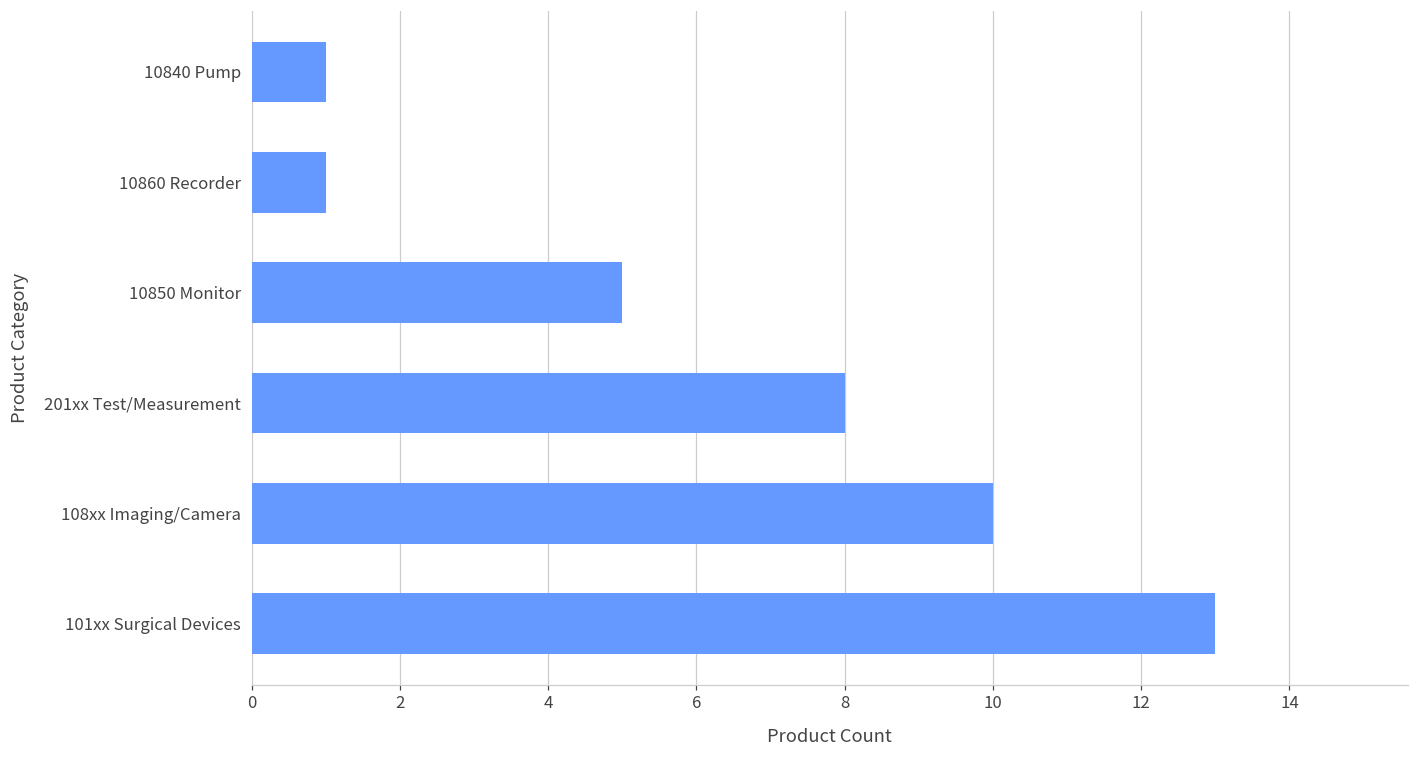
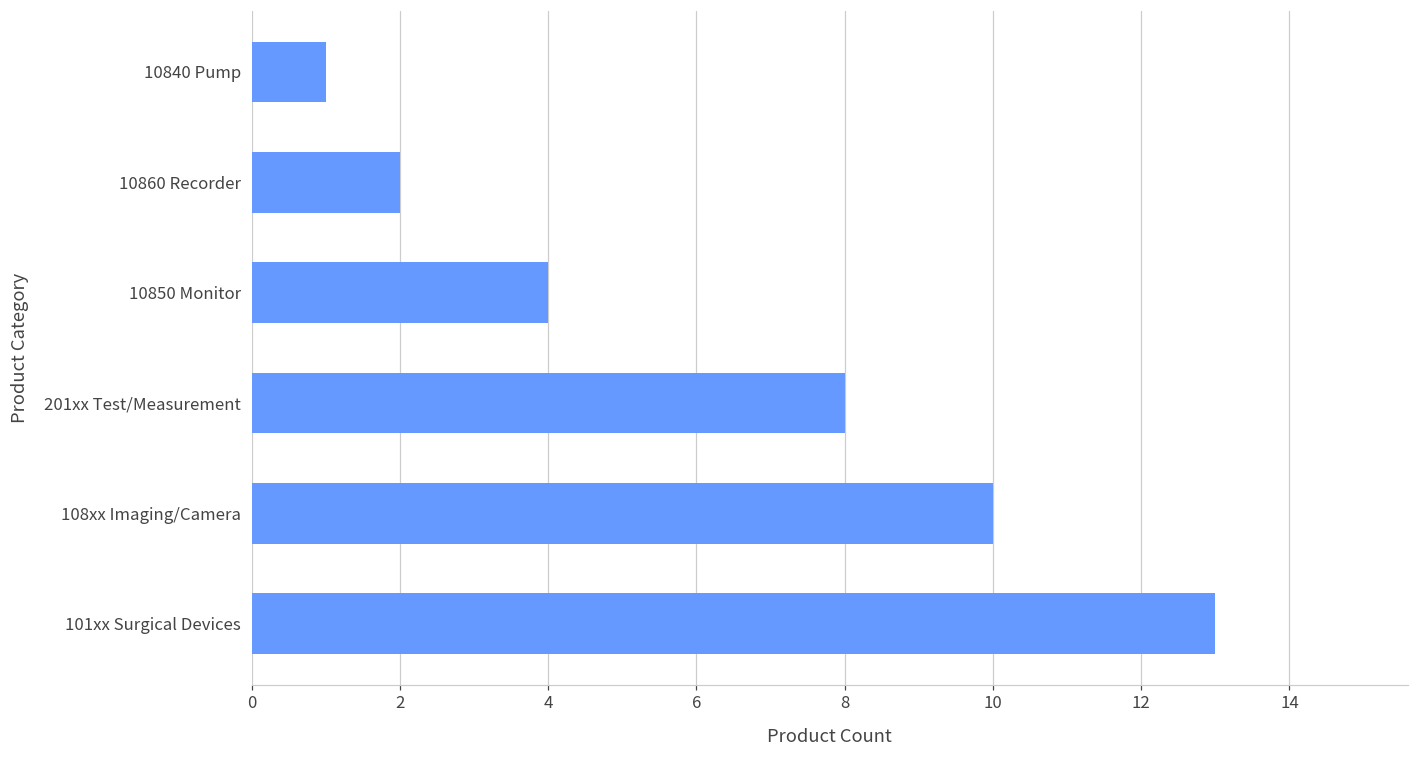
10860 Recorder: 1 -> 2
10850 Monitor: 5 -> 4
